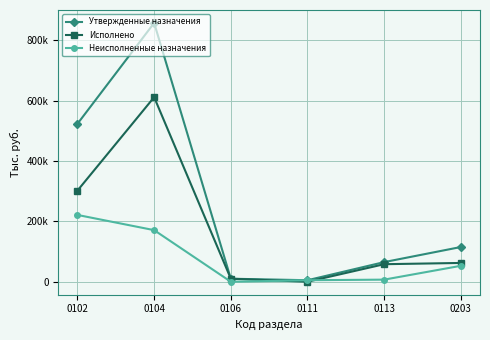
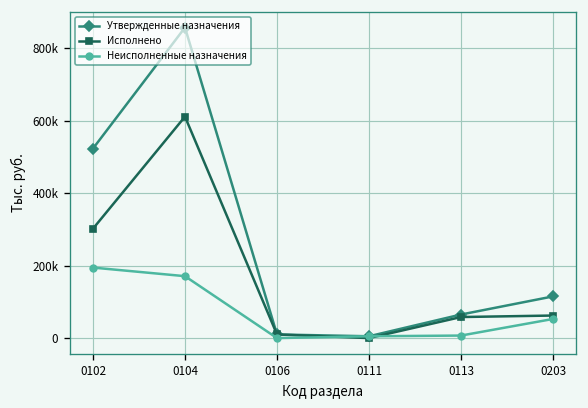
Неисполненные назначения, 0102: 220000 -> 190000
